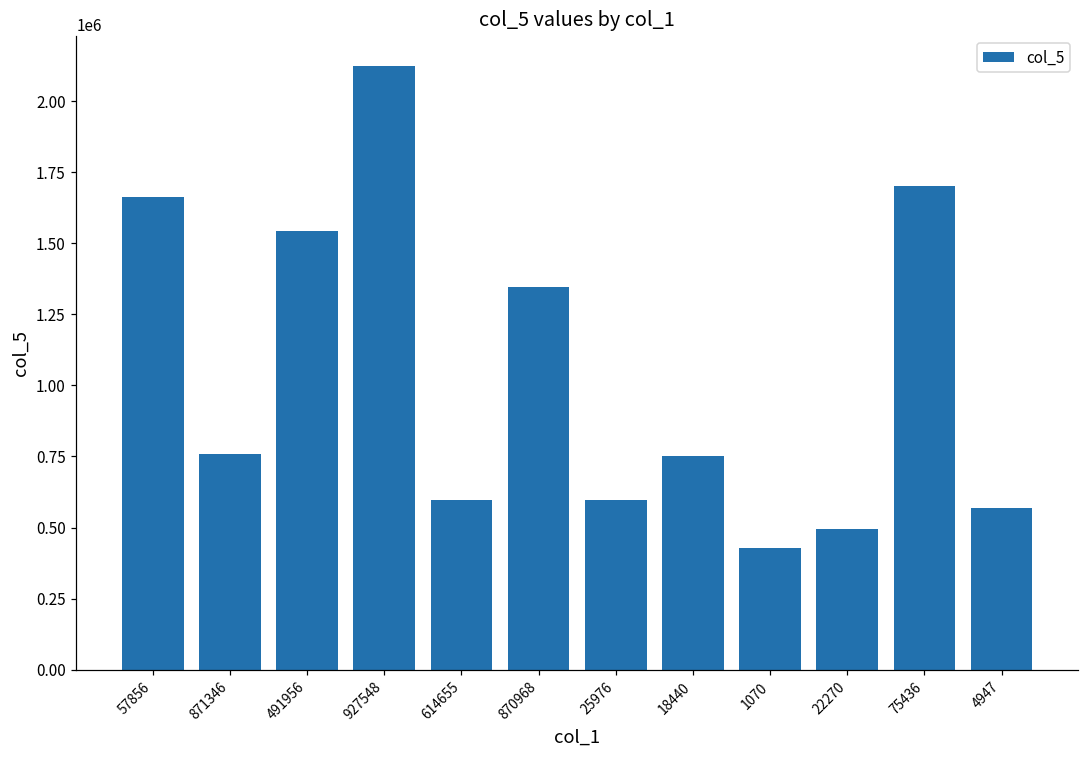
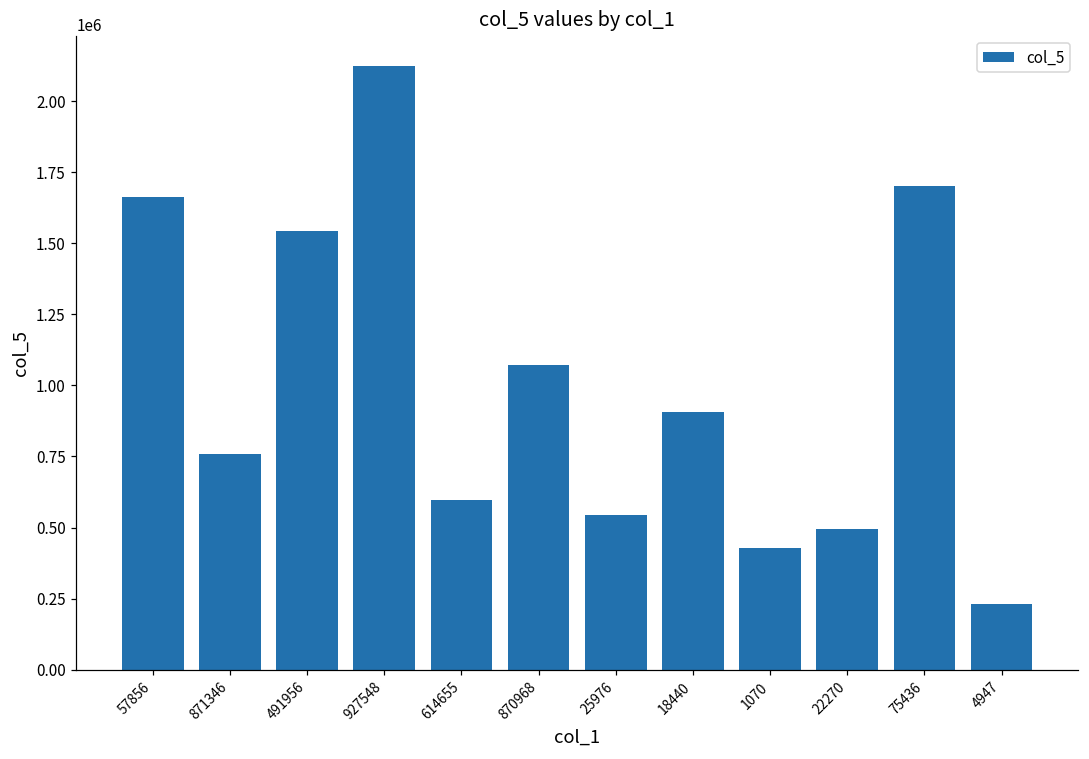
870968: 1350000 -> 1070000
25976: 600000 -> 540000
18440: 750000 -> 910000
4947: 570000 -> 230000
